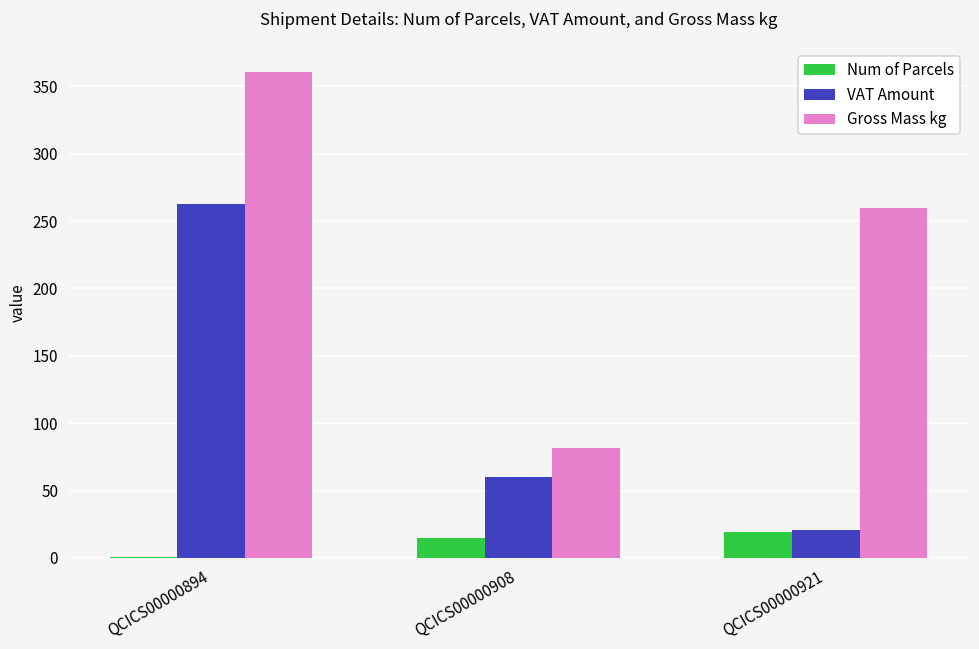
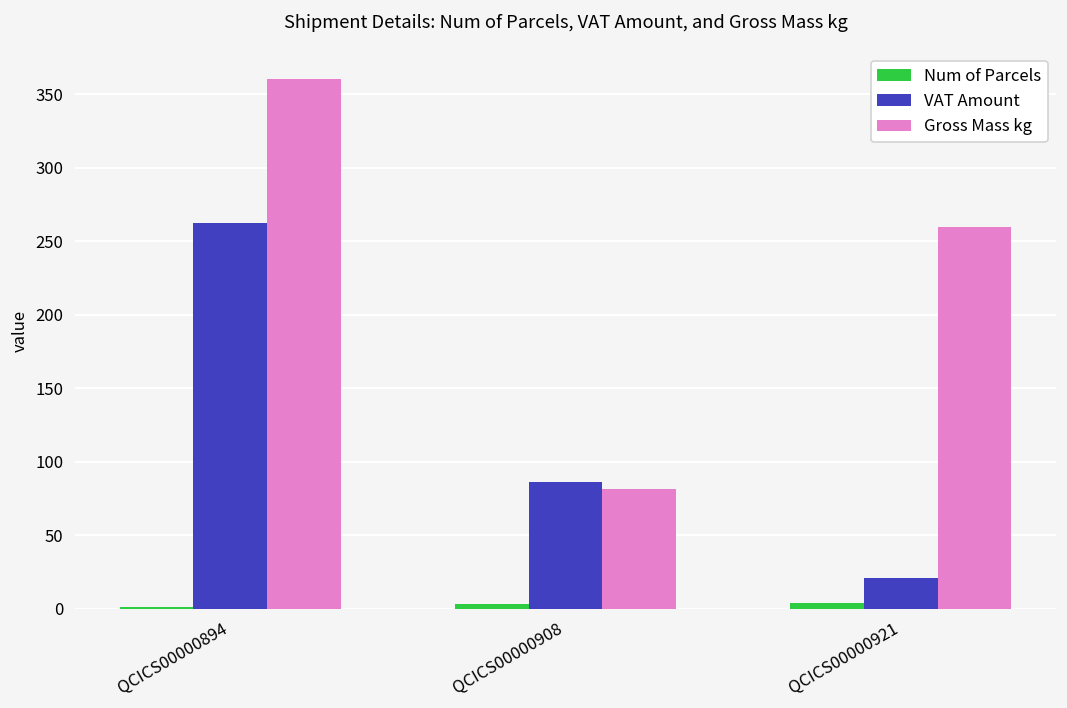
Num of Parcels, QCICS00000908: 15 -> 3
VAT Amount, QCICS00000908: 60 -> 86
Num of Parcels, QCICS00000921: 19 -> 4
